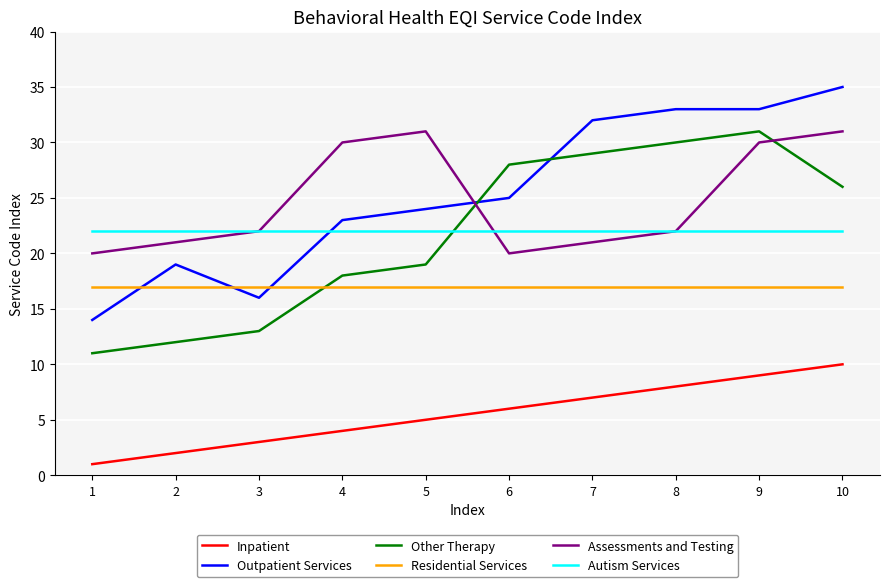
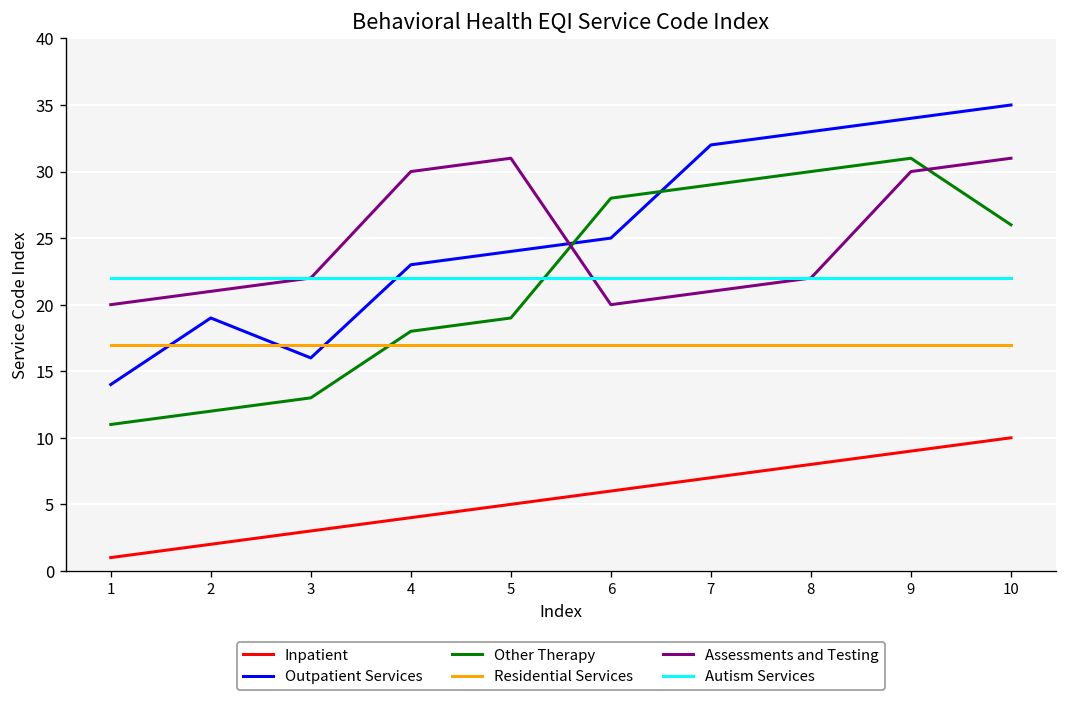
Outpatient Services, 9: 33 -> 34
